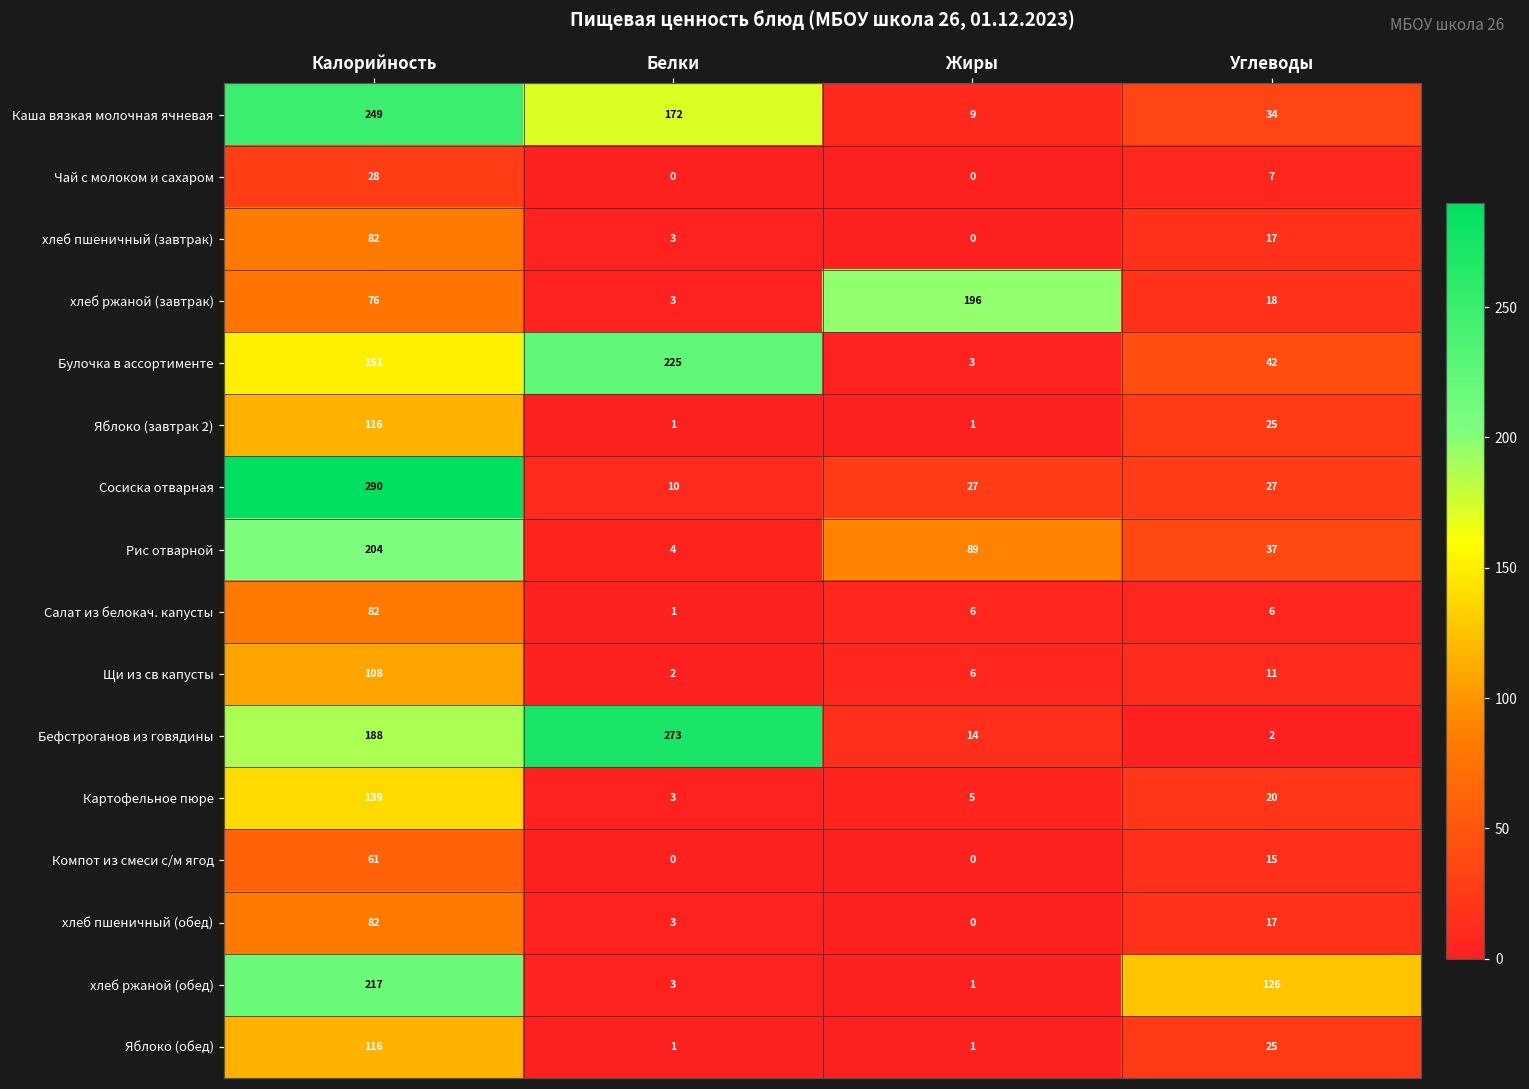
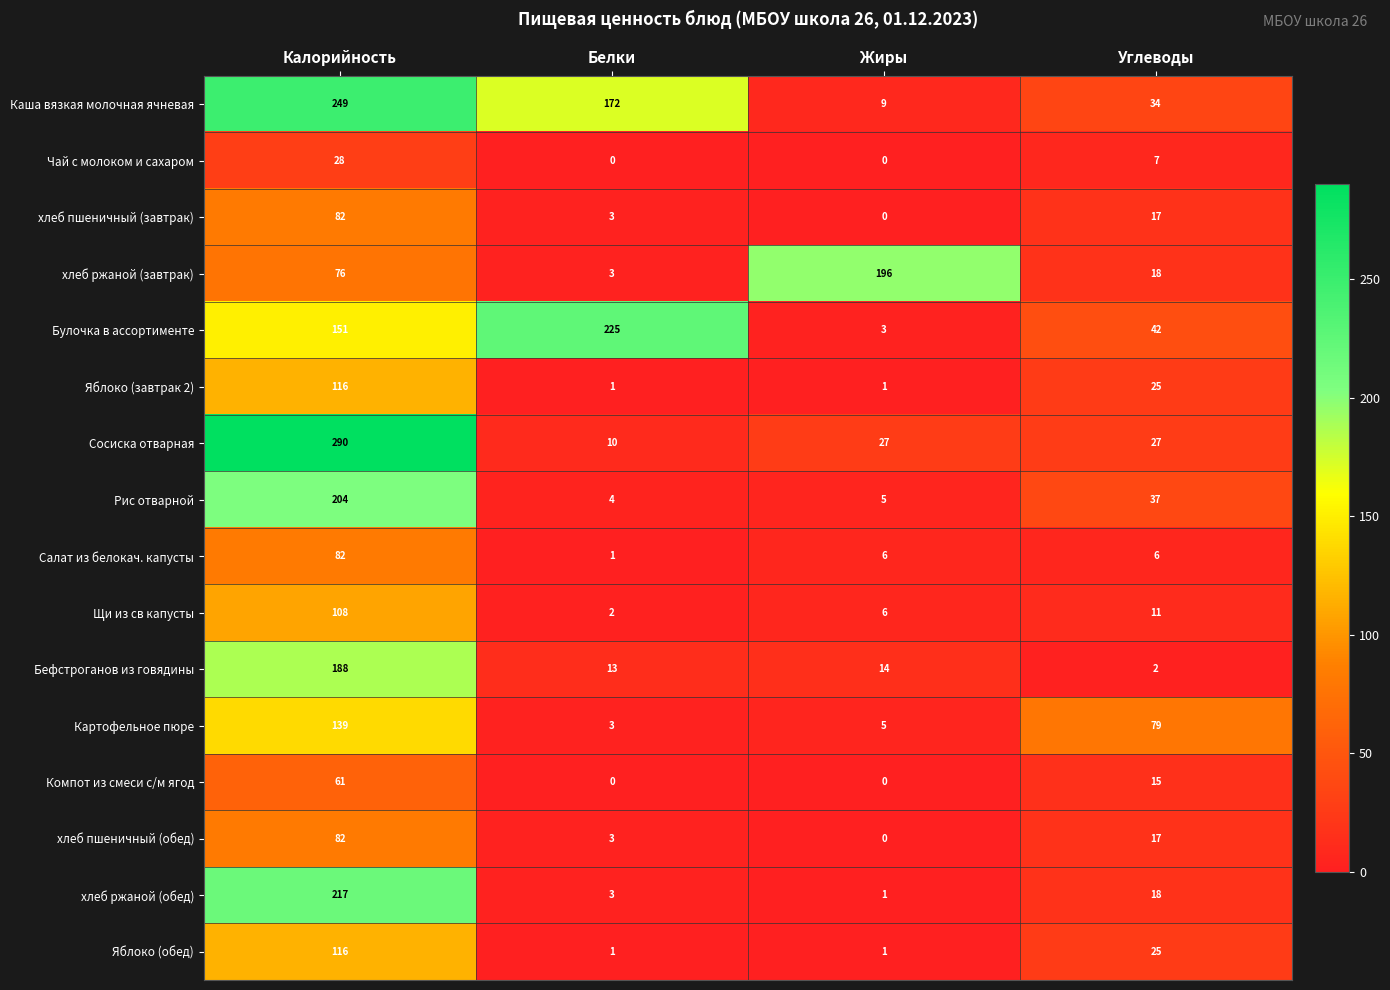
Рис отварной, Жиры: 89 -> 5
Бефстроганов из говядины, Белки: 273 -> 13
Картофельное пюре, Углеводы: 20 -> 79
хлеб ржаной (обед), Углеводы: 126 -> 18
